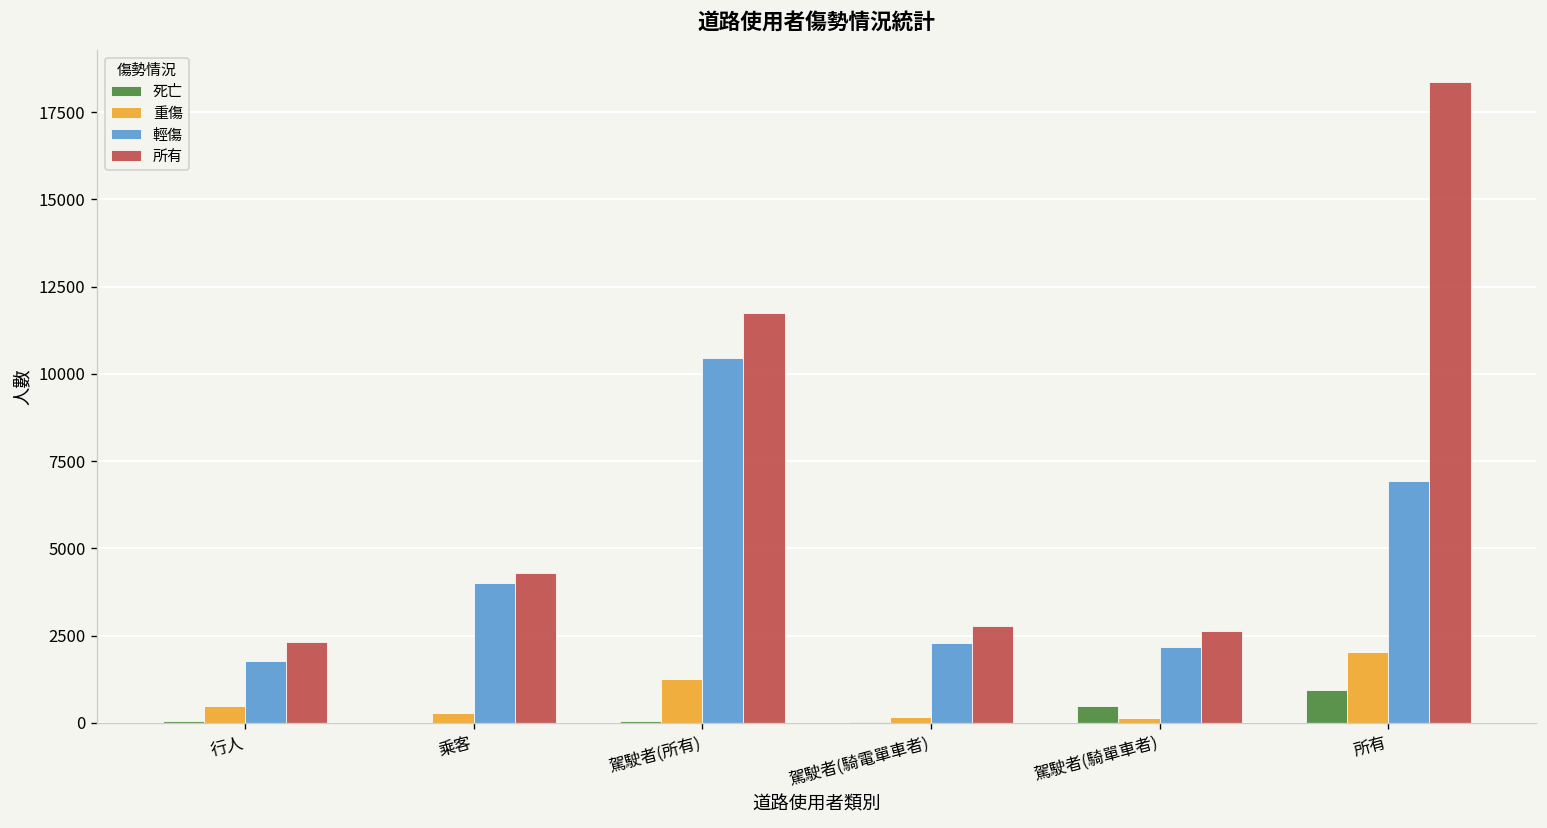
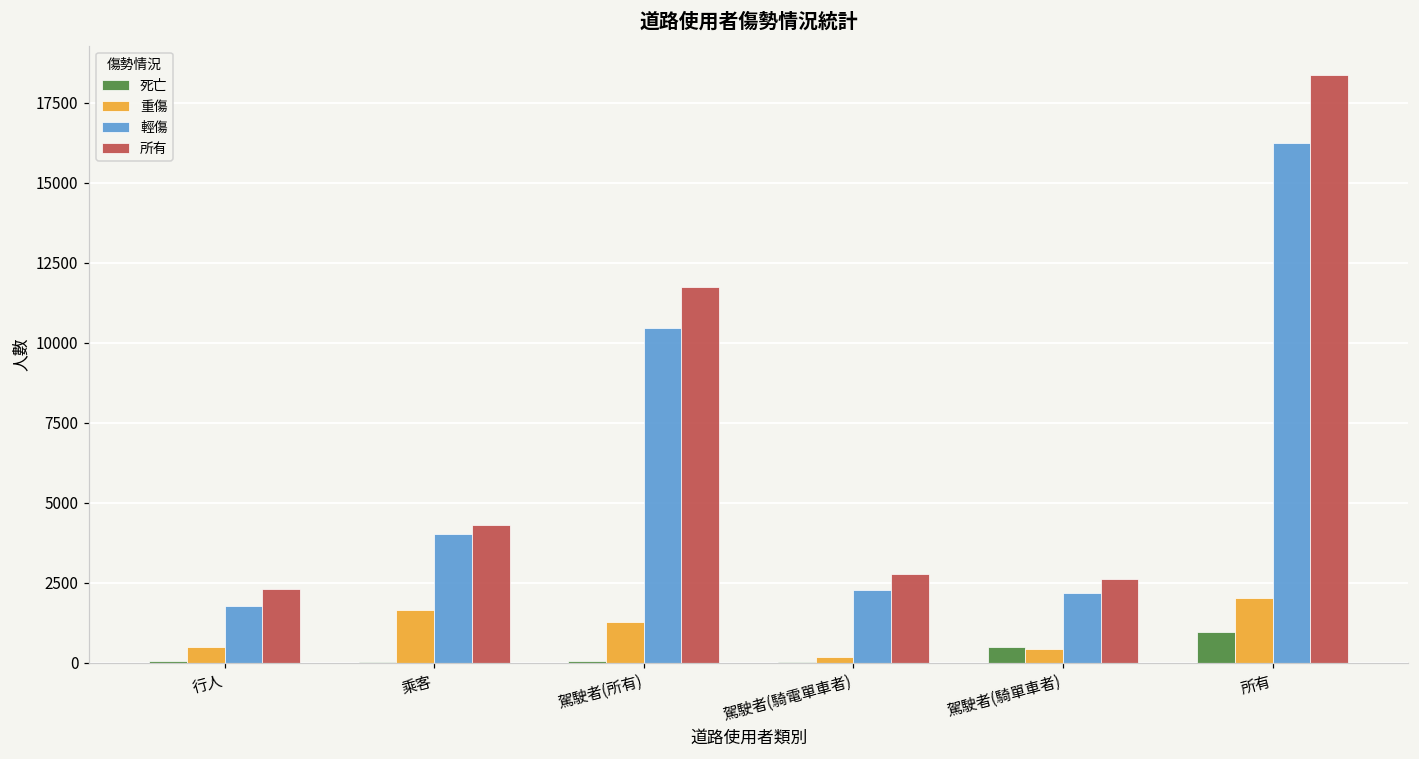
重傷, 乘客: 300 -> 1700
重傷, 駕駛者(騎單車者): 100 -> 400
輕傷, 所有: 6900 -> 16200
